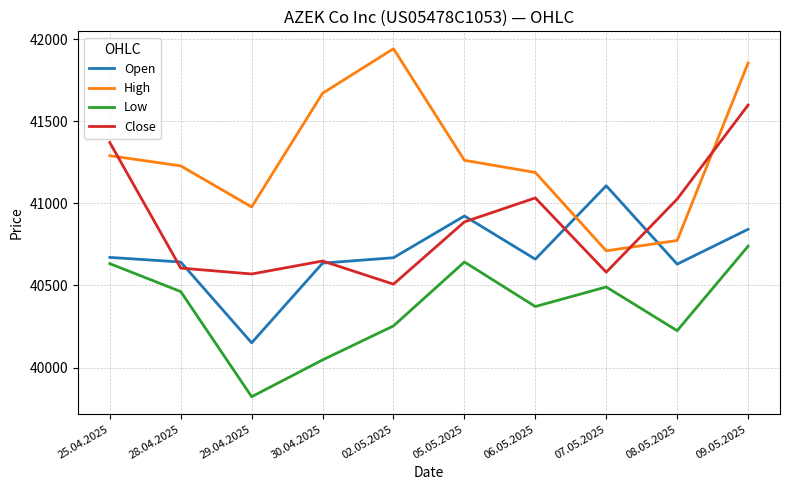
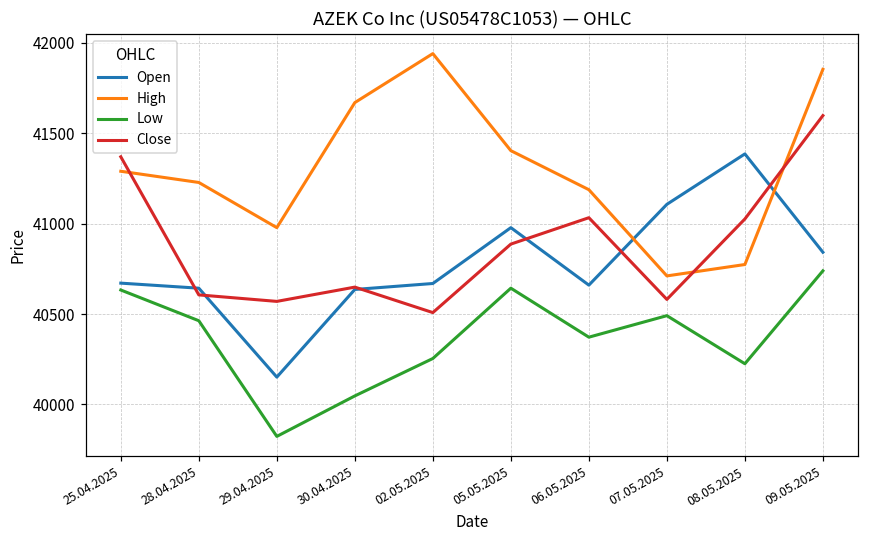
Open, 05.05.2025: 40920 -> 40980
High, 05.05.2025: 41260 -> 41400
Open, 08.05.2025: 40630 -> 41390
